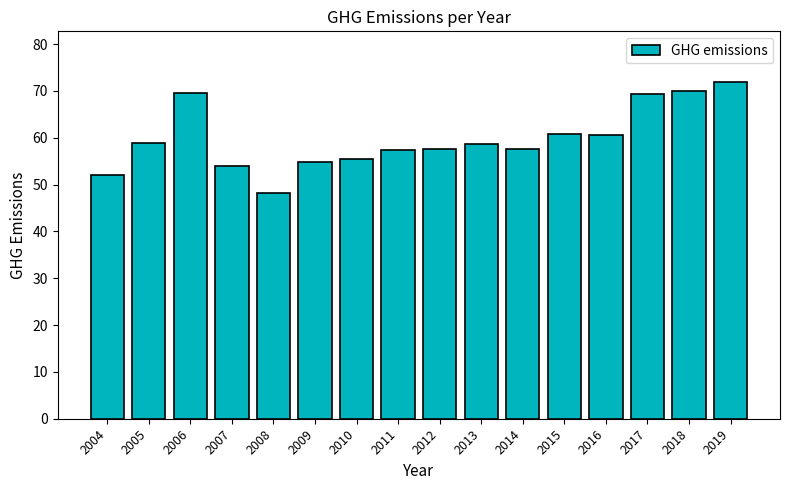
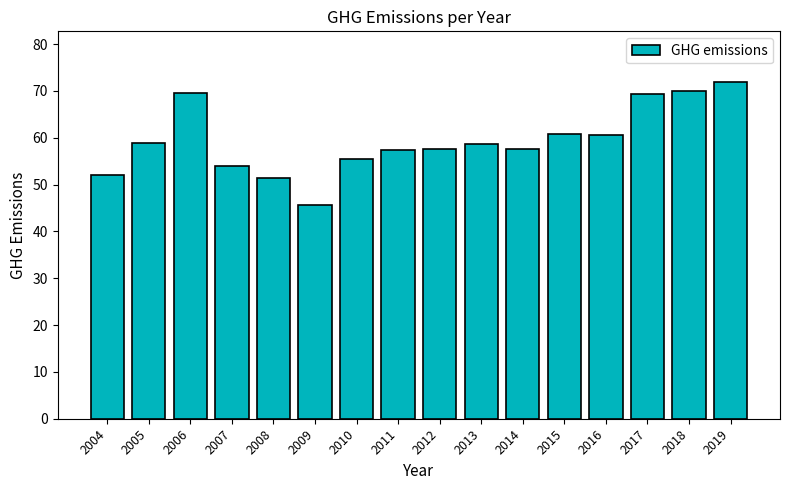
2008: 48 -> 51
2009: 55 -> 46
